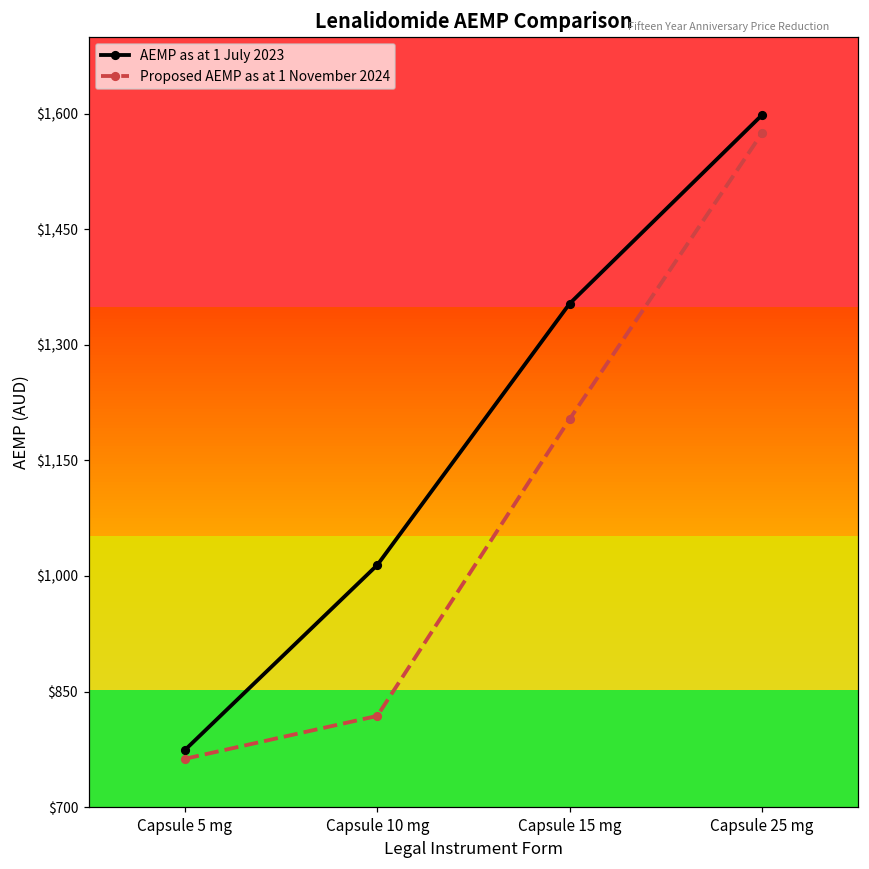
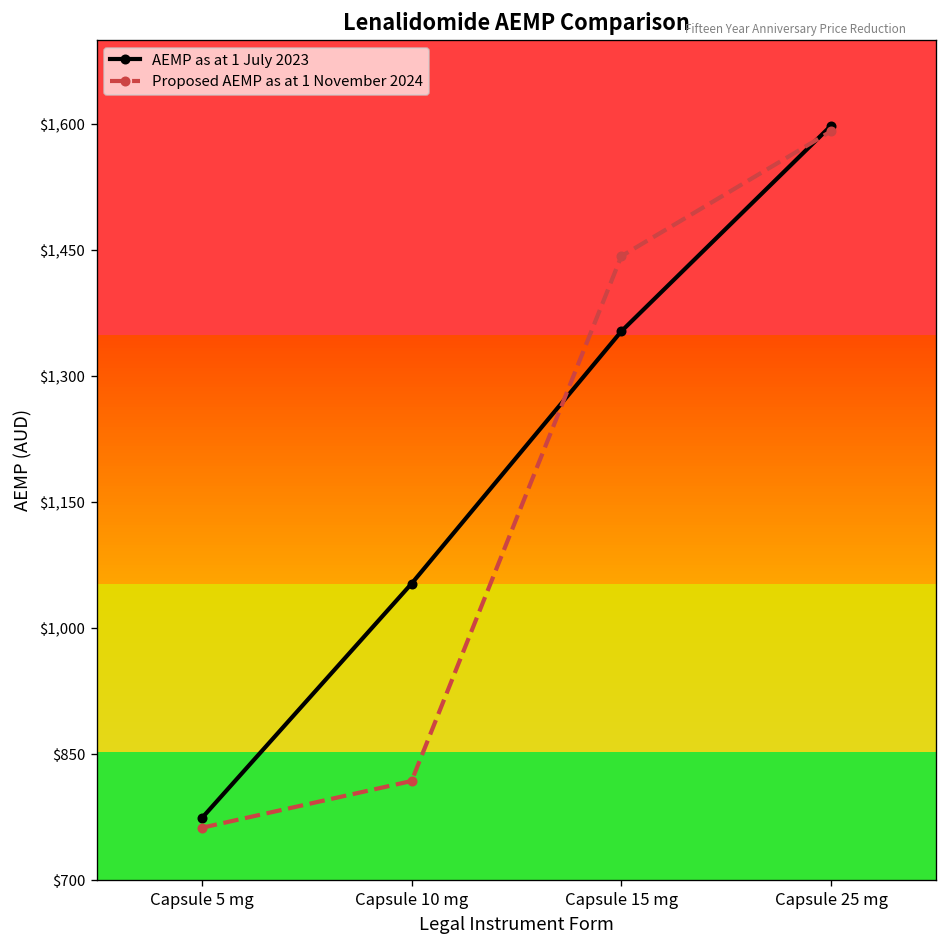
AEMP as at 1 July 2023, Capsule 10 mg: $1,010 -> $1,050
Proposed AEMP as at 1 November 2024, Capsule 15 mg: $1,200 -> $1,440
Proposed AEMP as at 1 November 2024, Capsule 25 mg: $1,570 -> $1,590
